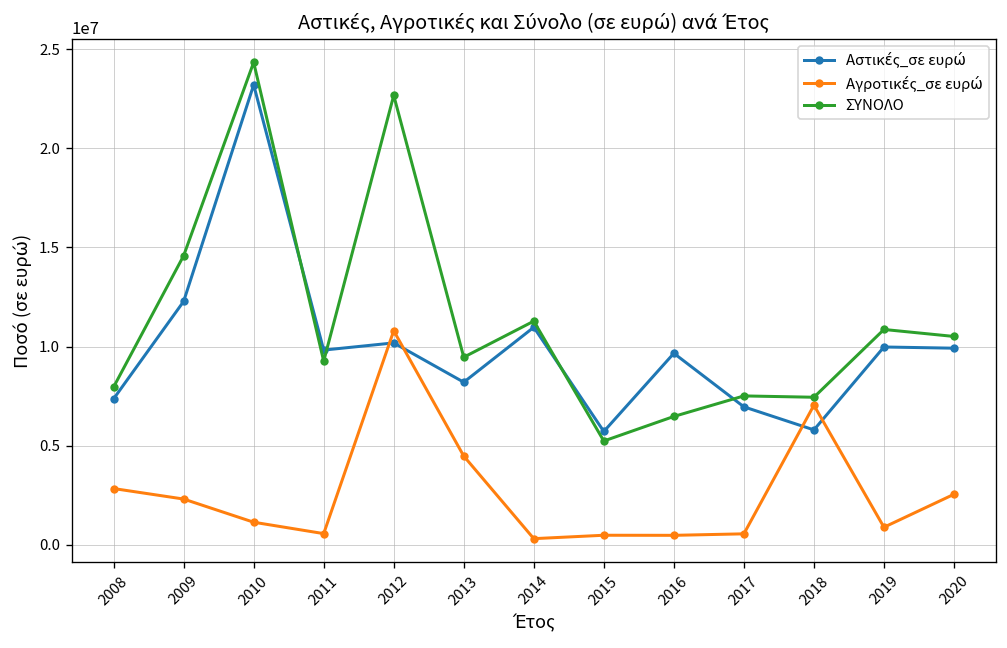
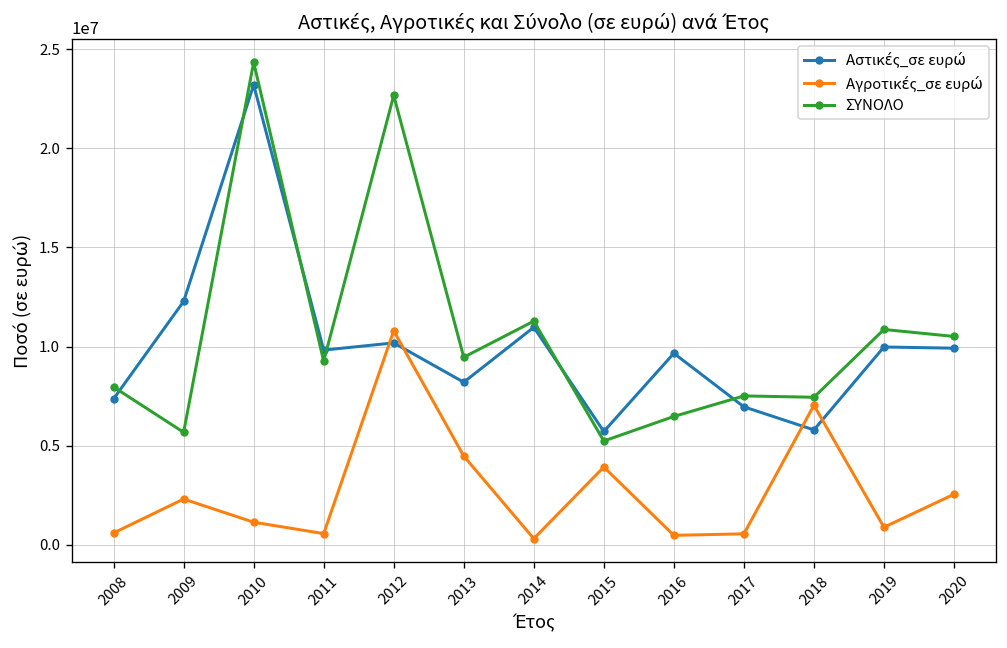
Αγροτικές_σε ευρώ, 2008: 2800000 -> 600000
ΣΥΝΟΛΟ, 2009: 14600000 -> 5700000
Αγροτικές_σε ευρώ, 2015: 500000 -> 3900000
